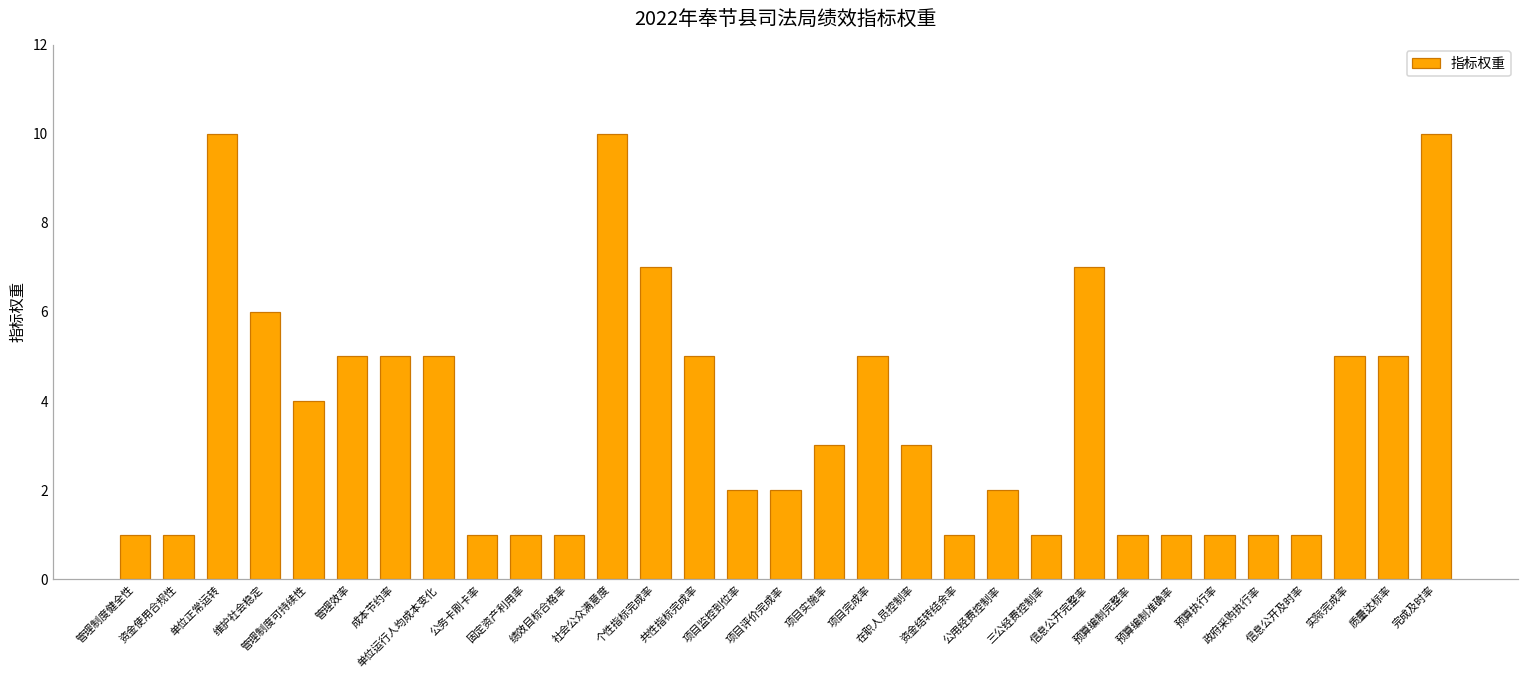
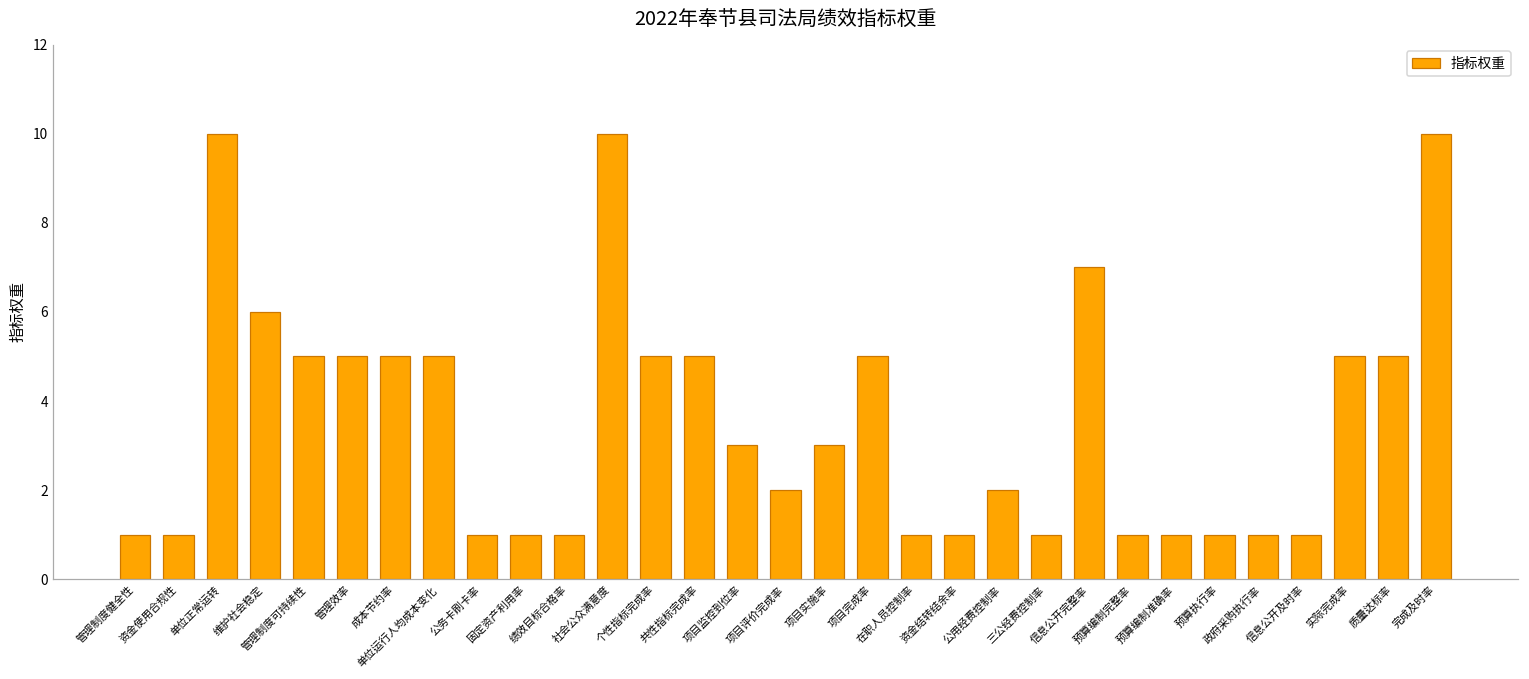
管理制度可持续性: 4 -> 5
个性指标完成率: 7 -> 5
项目监控到位率: 2 -> 3
在职人员控制率: 3 -> 1
